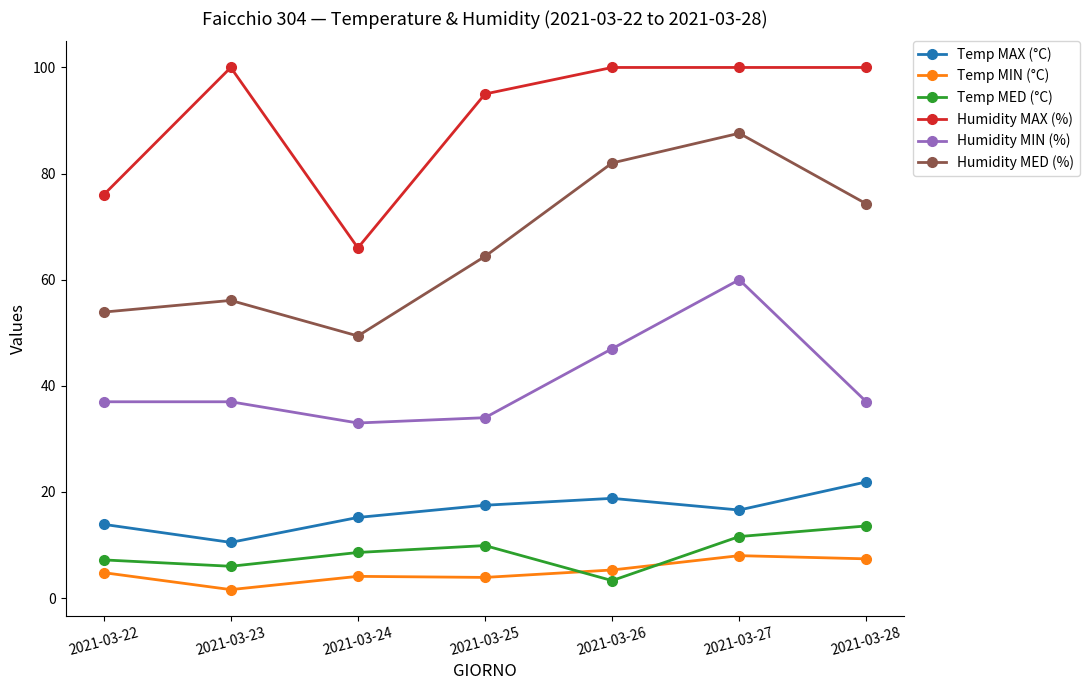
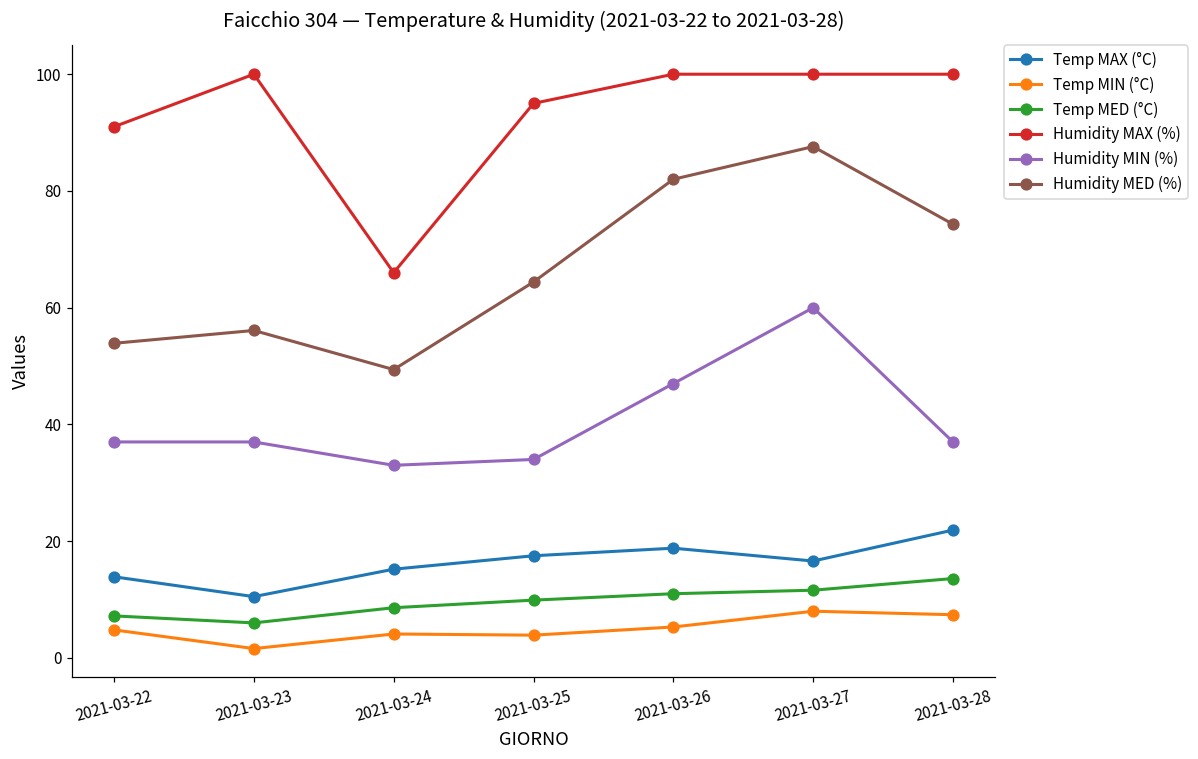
Humidity MAX (%), 2021-03-22: 76 -> 91
Temp MED (°C), 2021-03-26: 3 -> 11
